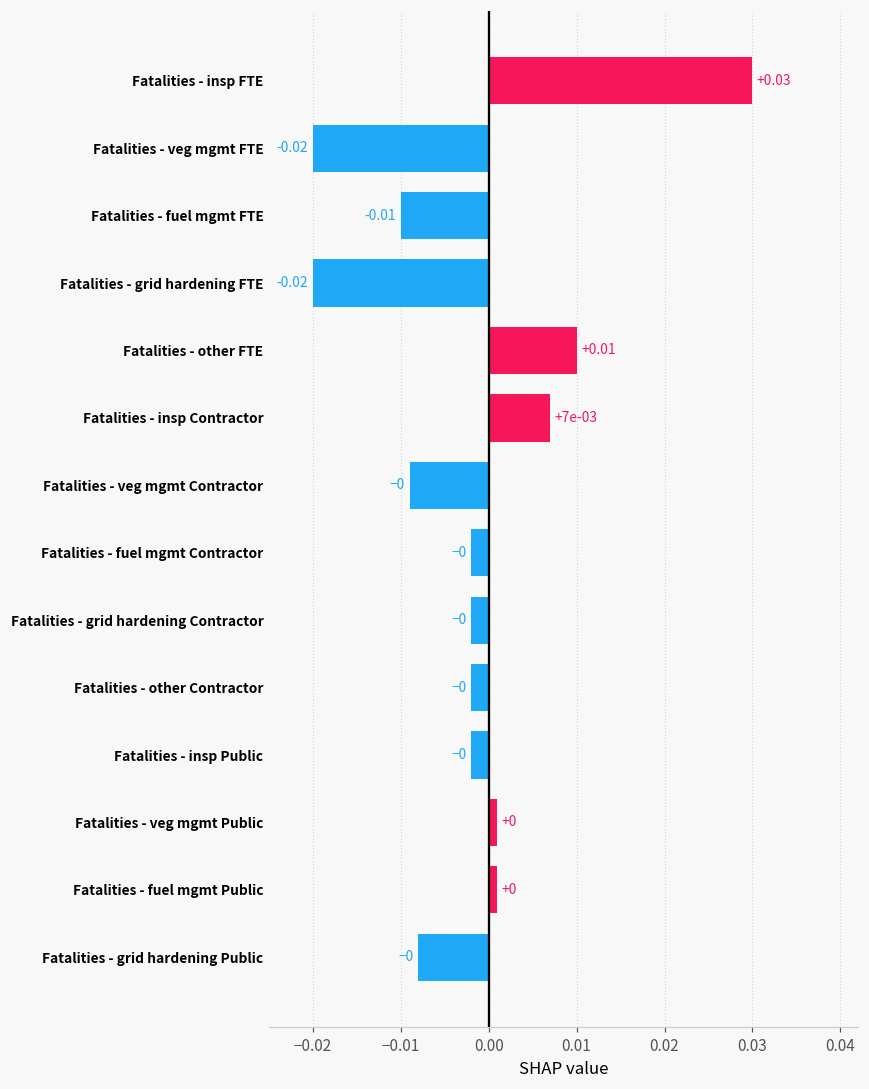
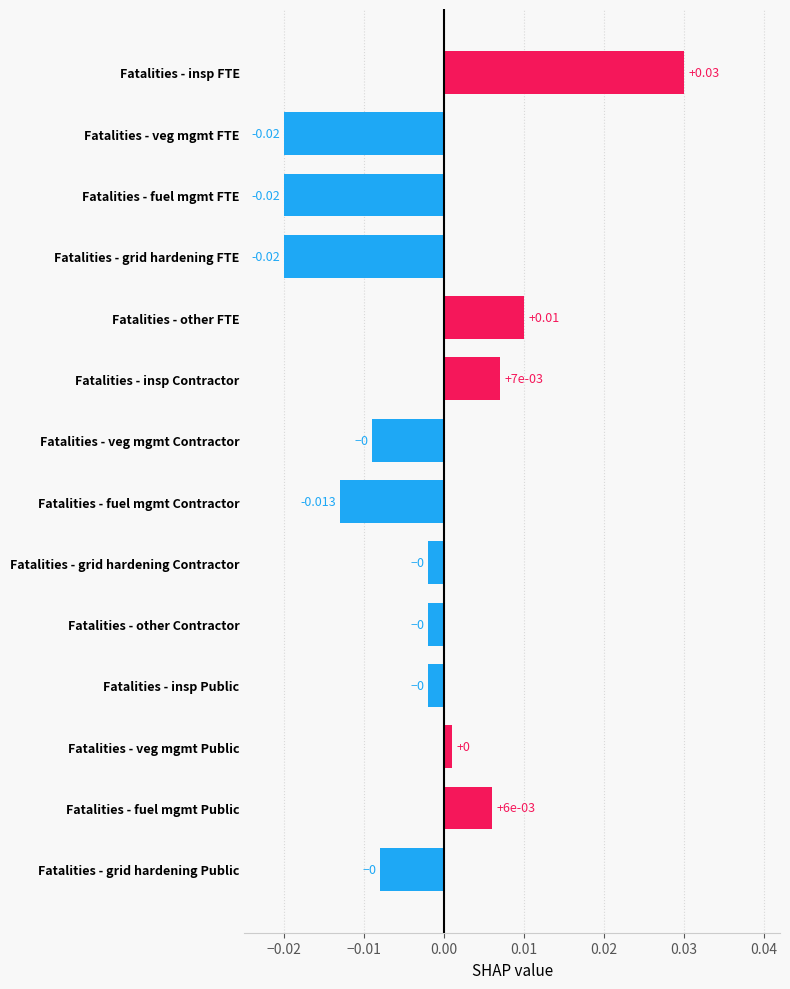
Fatalities - fuel mgmt FTE: -0.01 -> -0.02
Fatalities - fuel mgmt Contractor: -0 -> -0.013
Fatalities - fuel mgmt Public: +0 -> +6e-03
